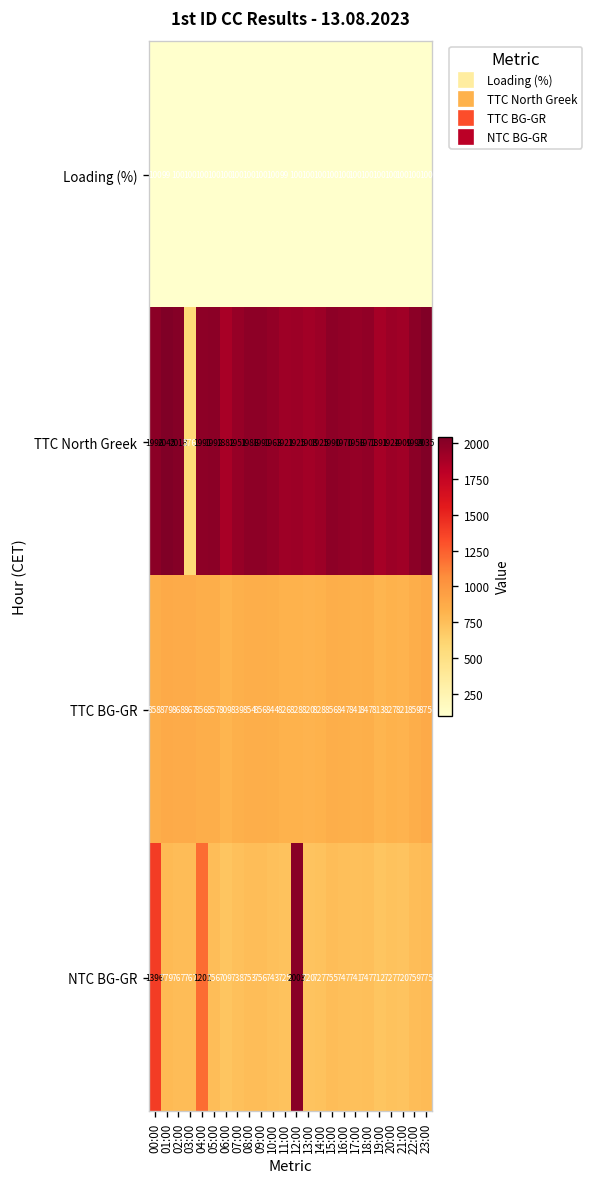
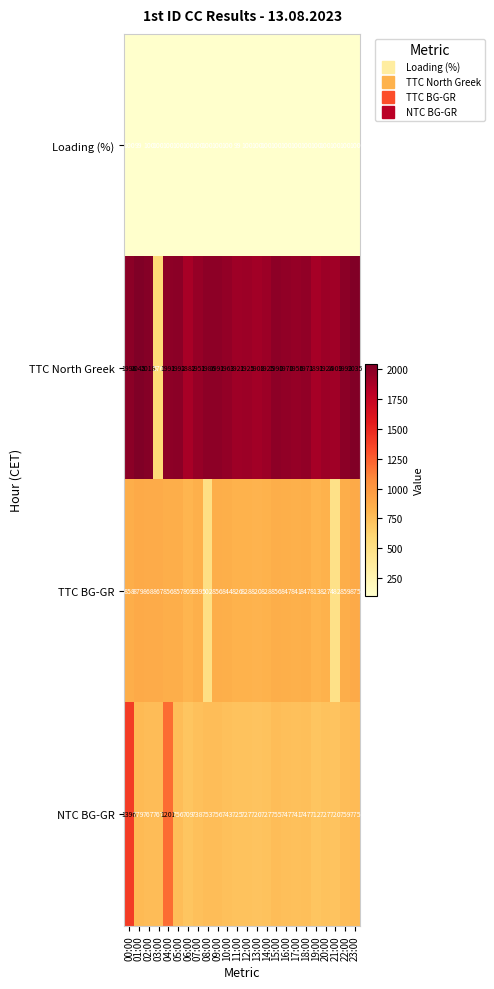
TTC BG-GR, 08:00: 854 -> 502
TTC BG-GR, 21:00: 821 -> 482
NTC BG-GR, 12:00: 2003 -> 727
